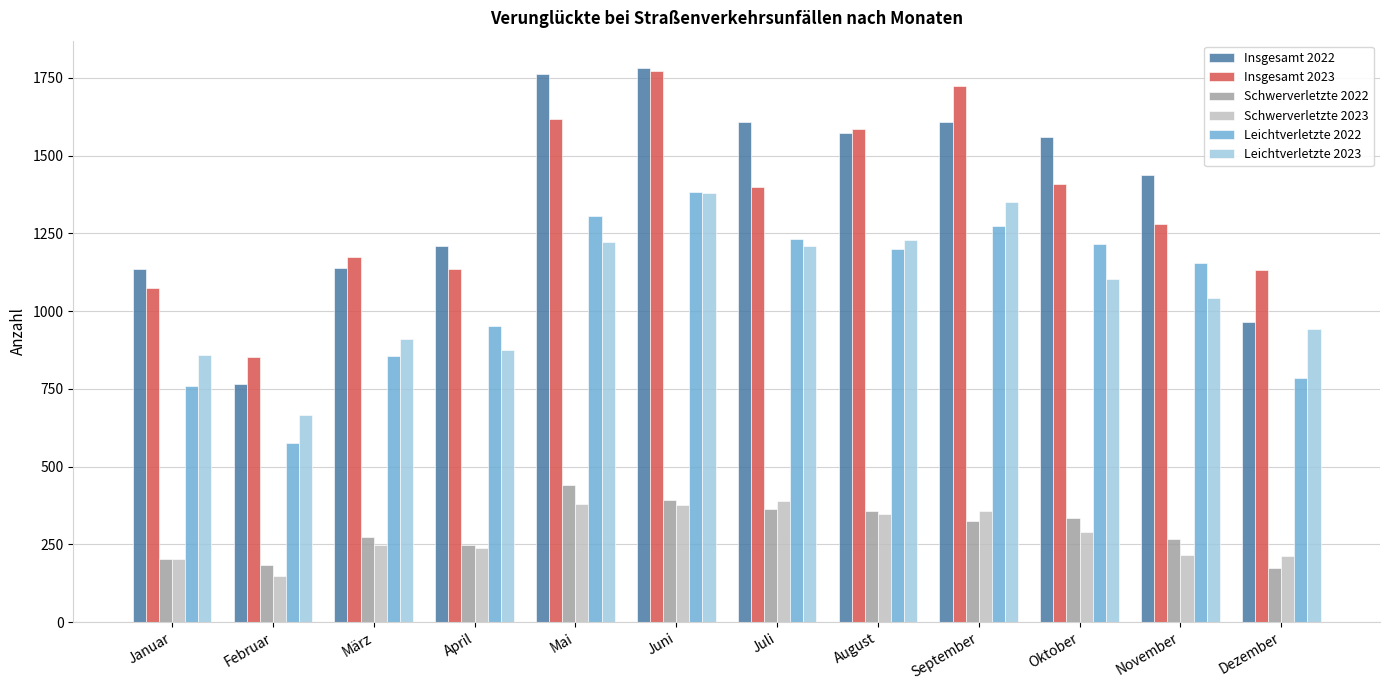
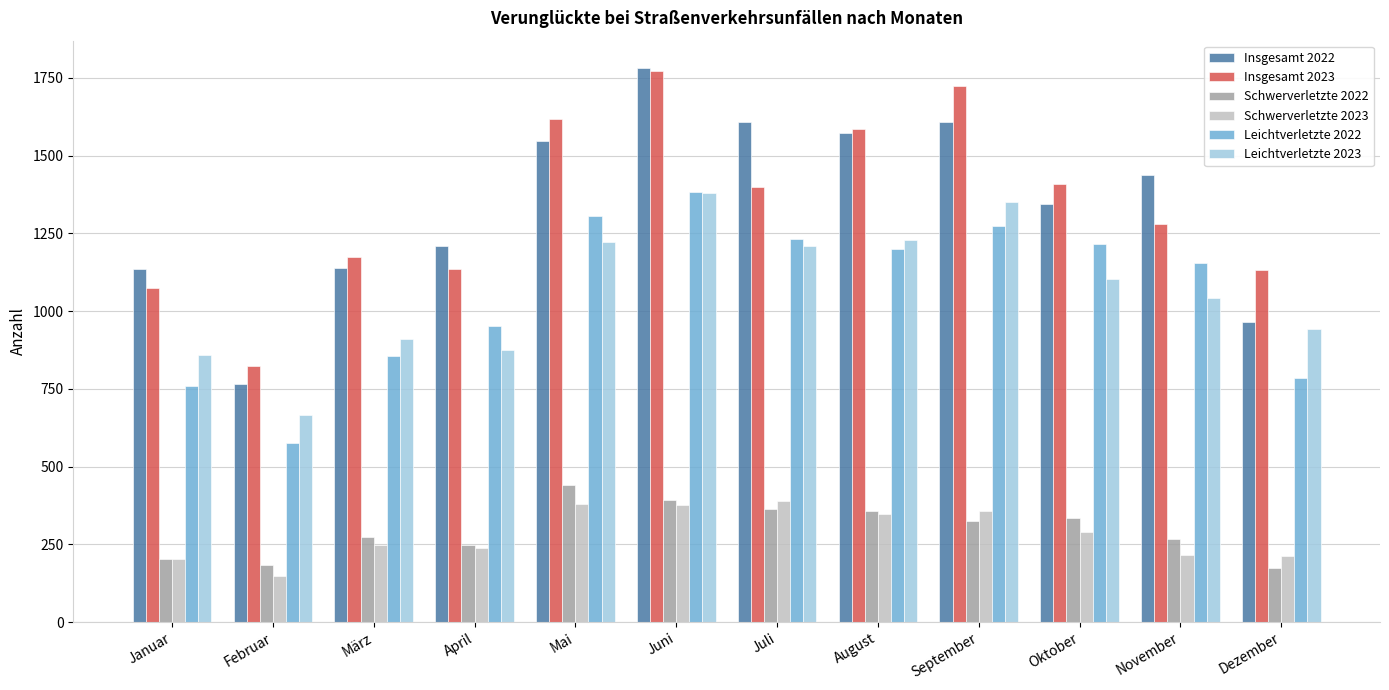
Insgesamt 2023, Februar: 850 -> 820
Insgesamt 2022, Mai: 1760 -> 1550
Insgesamt 2022, Oktober: 1560 -> 1340
